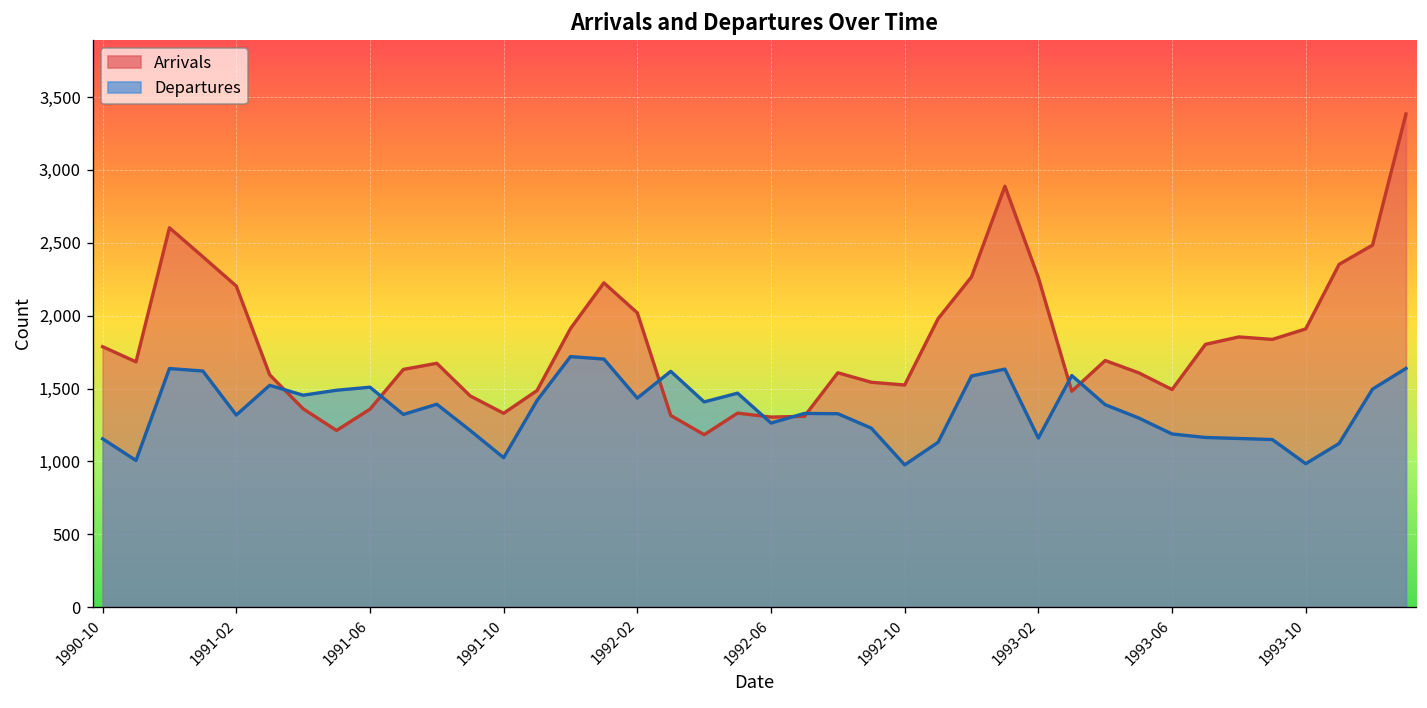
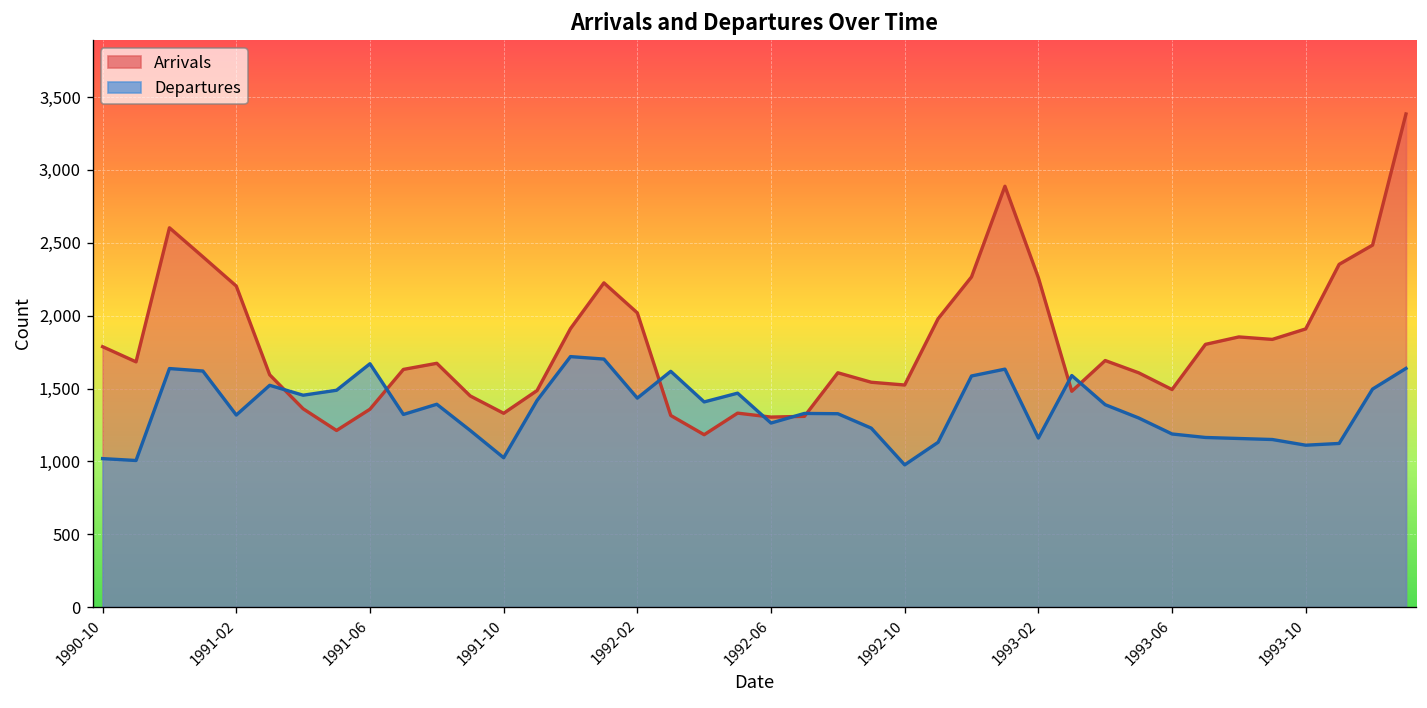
Departures, 1990-10: 1,160 -> 1,020
Departures, 1991-06: 1,510 -> 1,670
Departures, 1993-10: 980 -> 1,110
